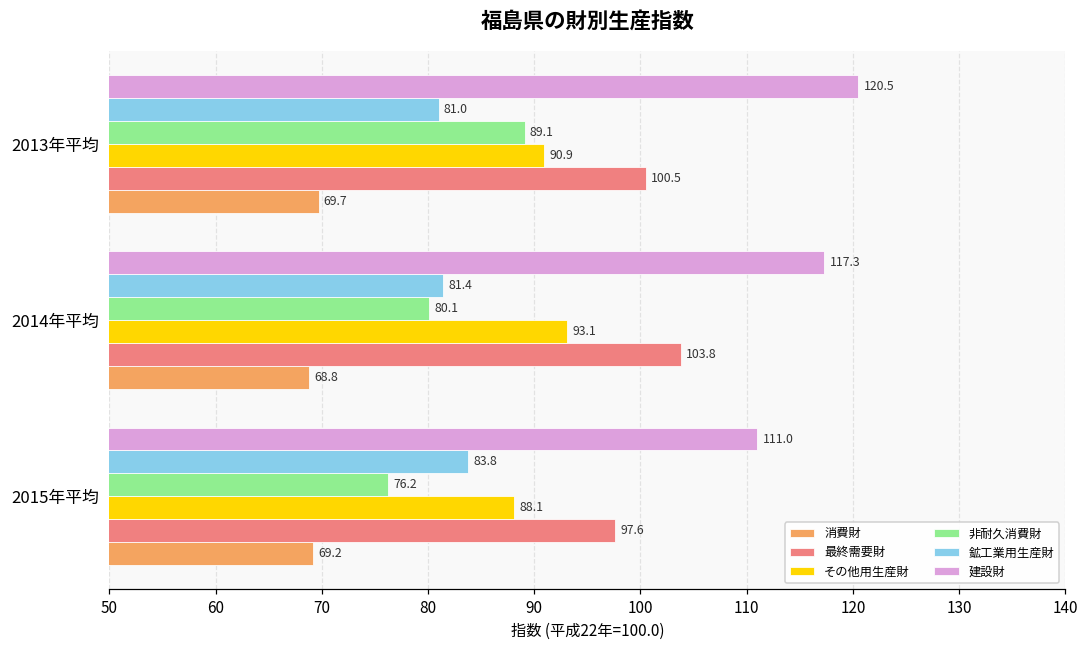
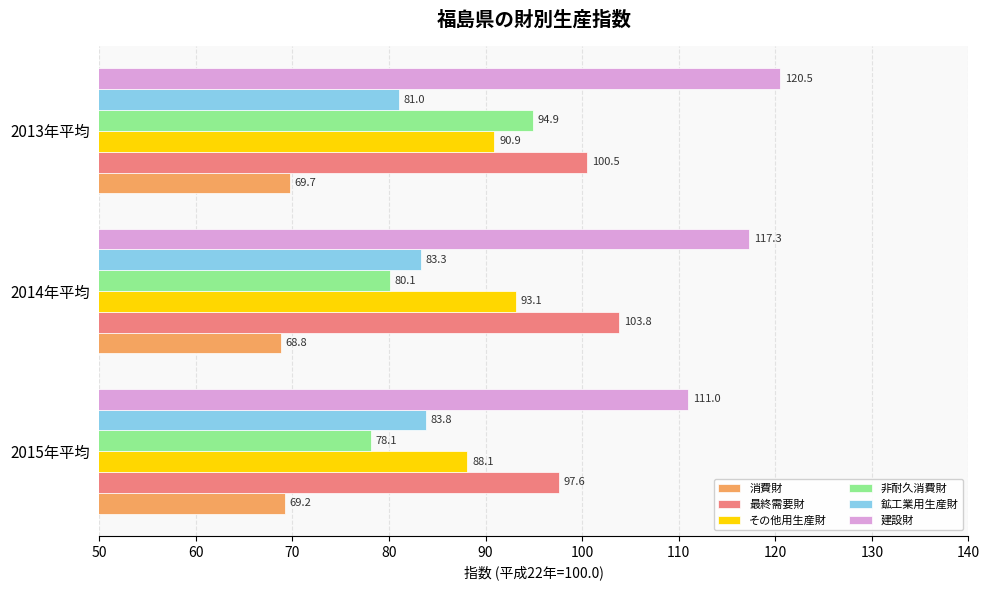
非耐久消費財, 2013年平均: 89.1 -> 94.9
鉱工業用生産財, 2014年平均: 81.4 -> 83.3
非耐久消費財, 2015年平均: 76.2 -> 78.1
